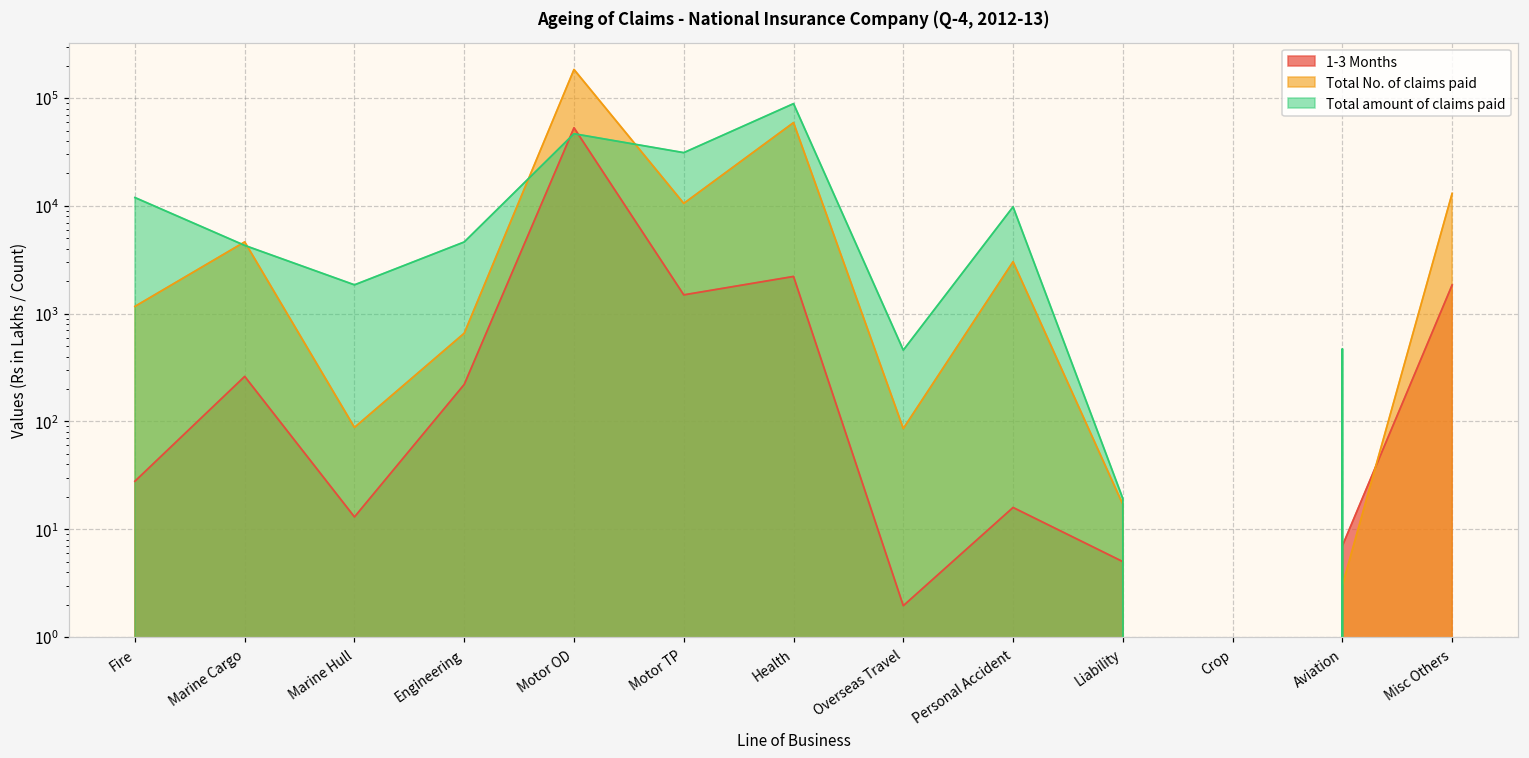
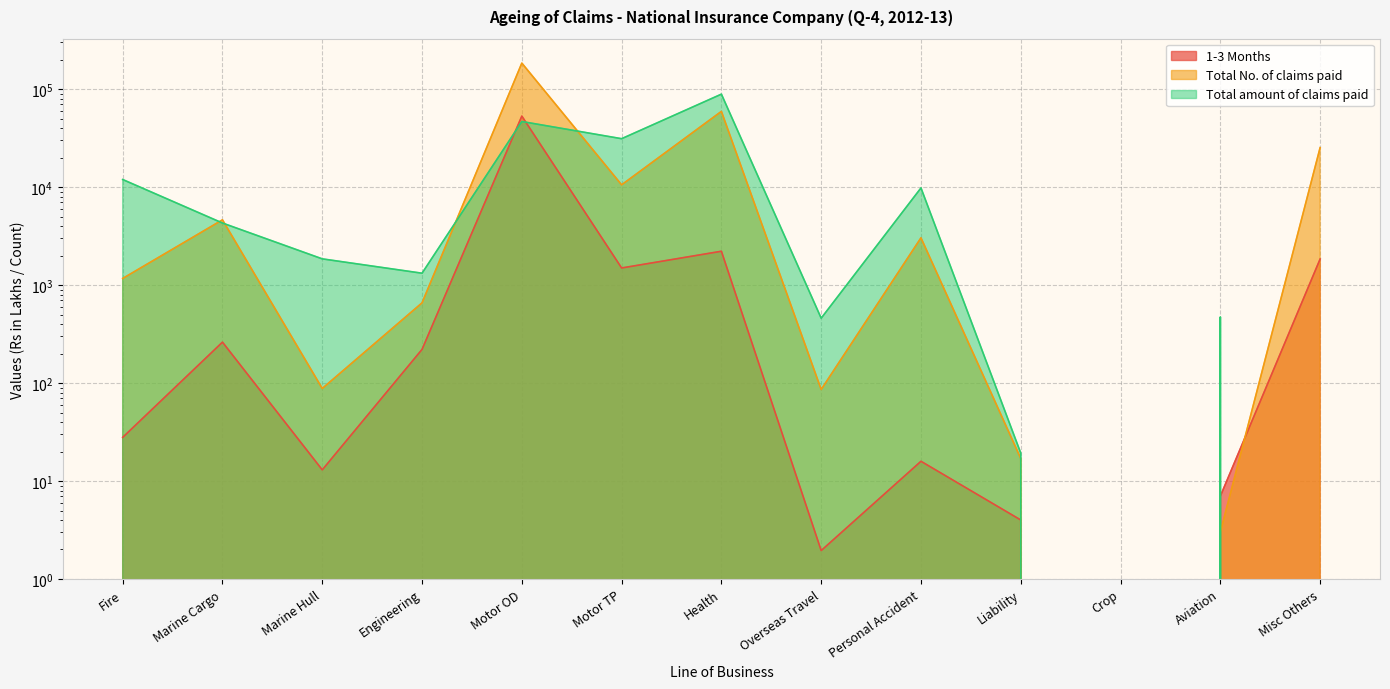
Total amount of claims paid, Engineering: 5000 -> 1300
1-3 Months, Liability: 5 -> 4
Total No. of claims paid, Misc Others: 13000 -> 25000
